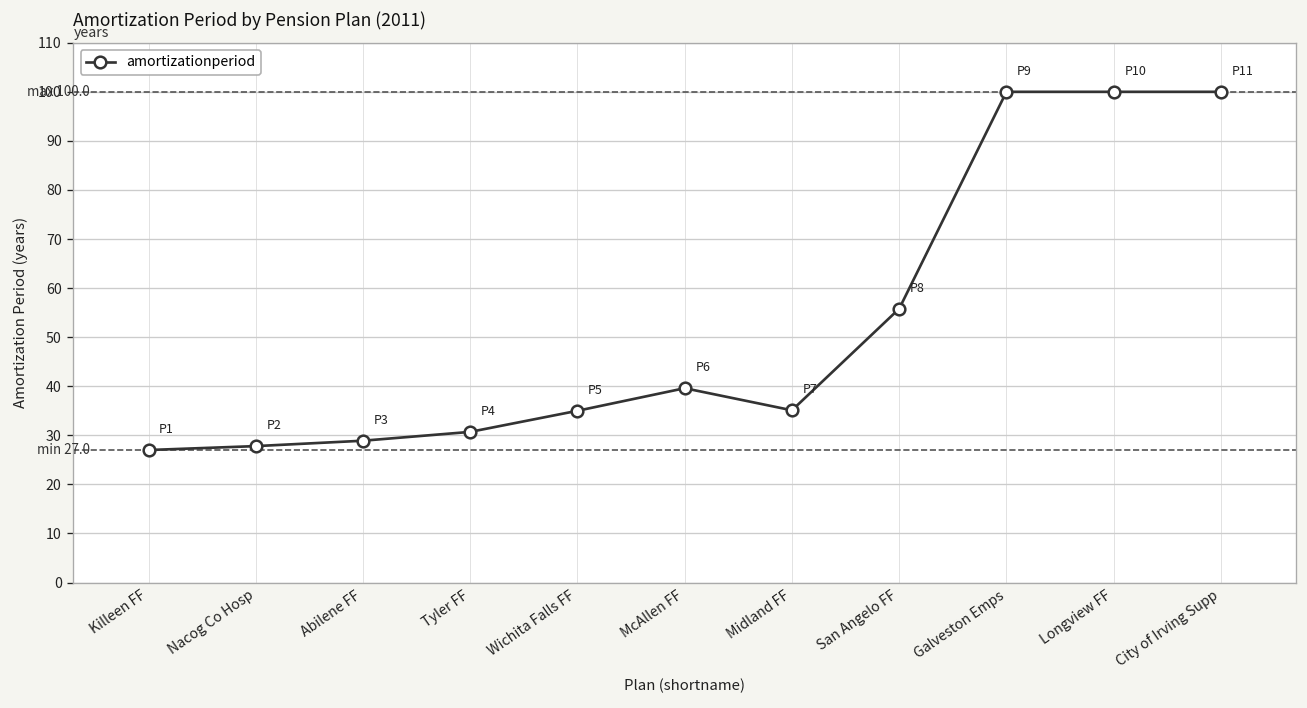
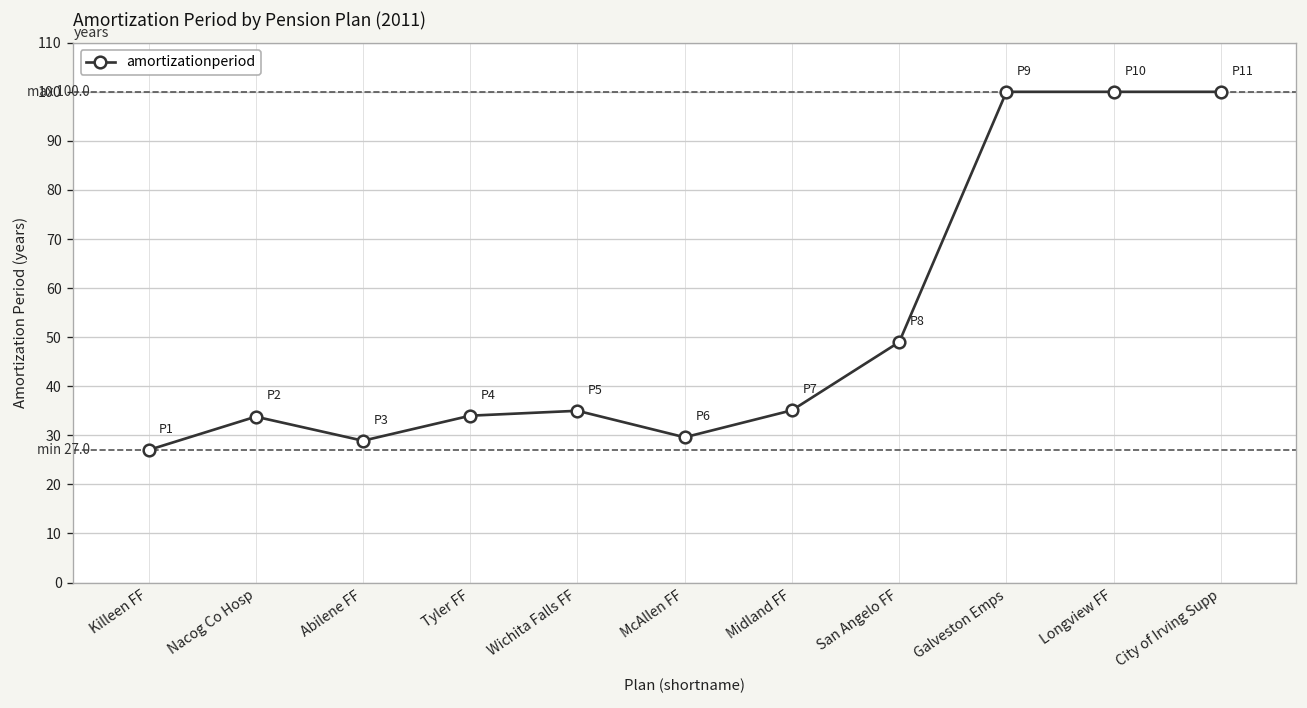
Nacog Co Hosp: 28 -> 34
Tyler FF: 31 -> 34
McAllen FF: 40 -> 30
San Angelo FF: 56 -> 49
